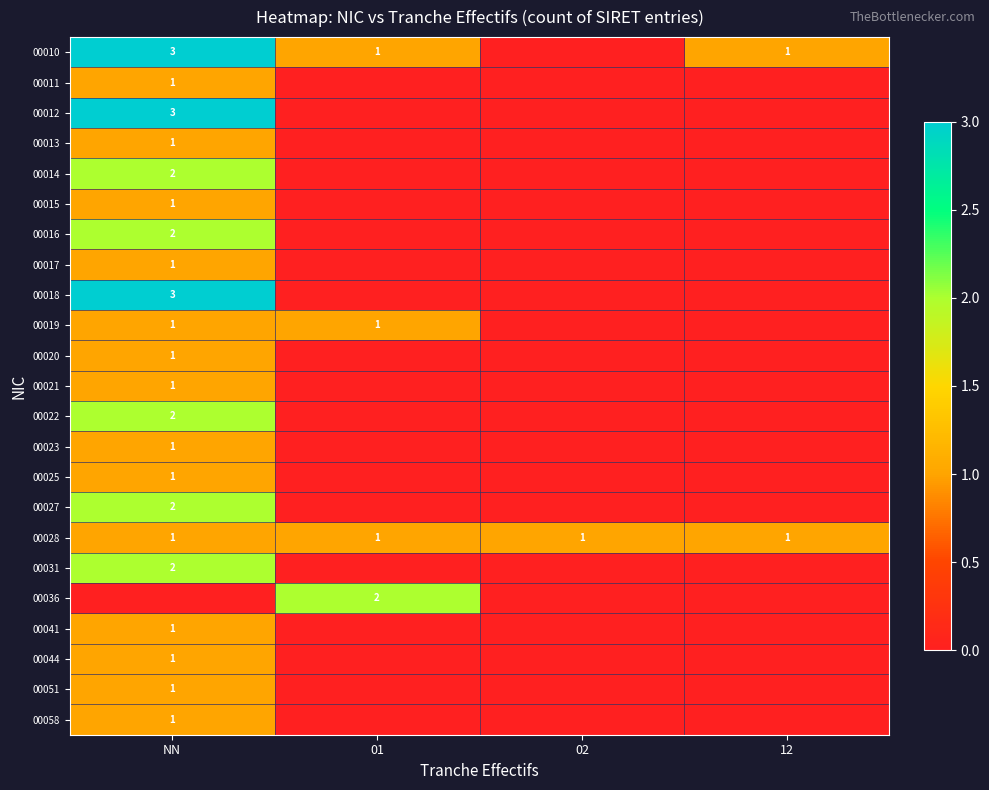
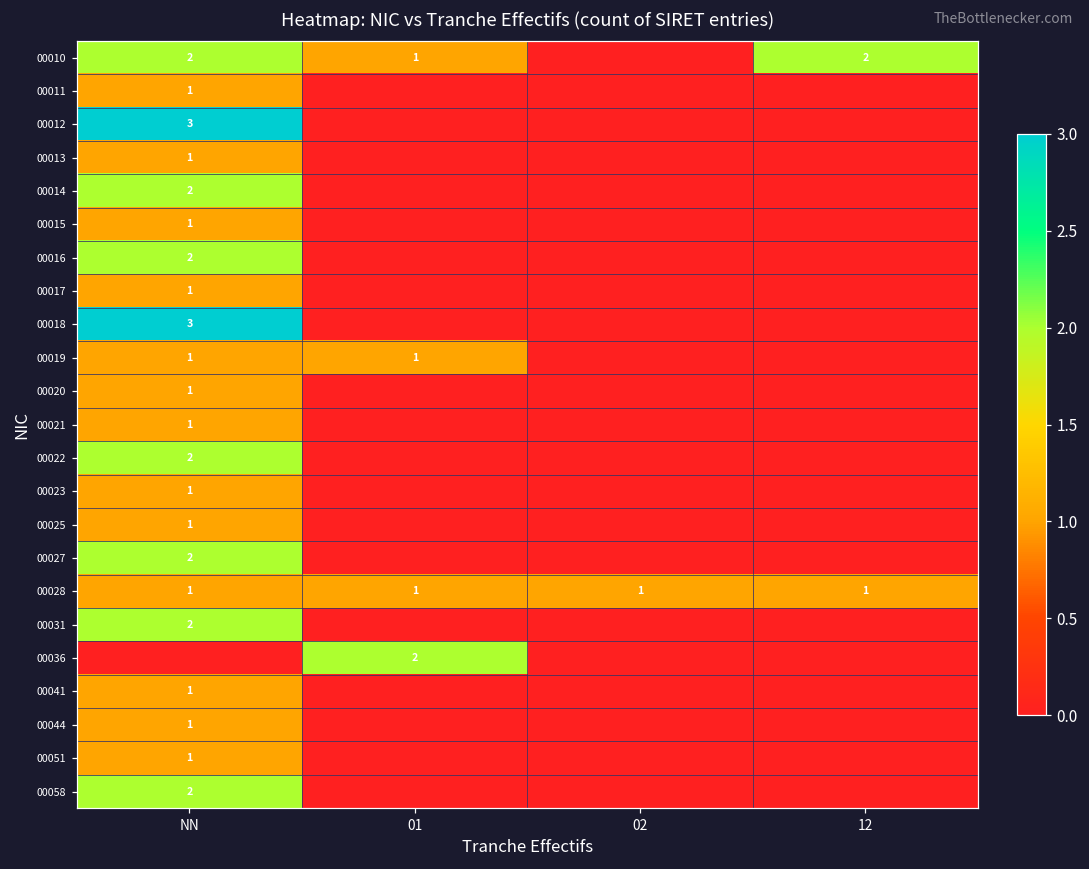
00010, NN: 3 -> 2
00010, 12: 1 -> 2
00058, NN: 1 -> 2
